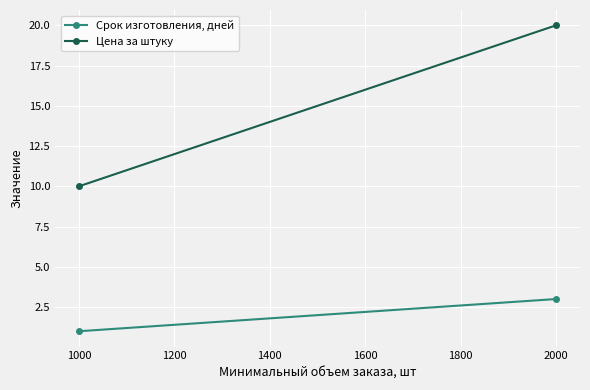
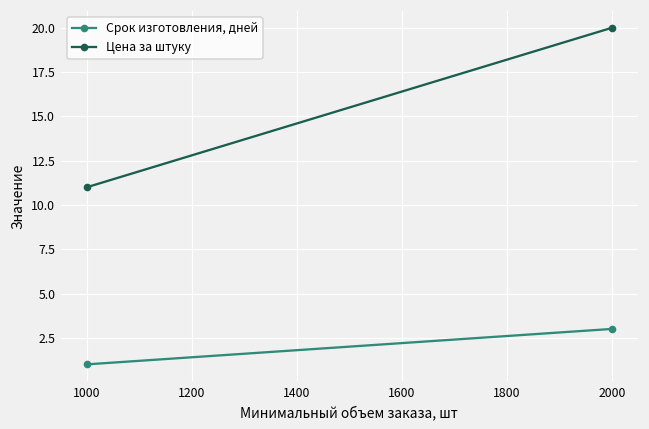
Цена за штуку, 1000: 10 -> 11
